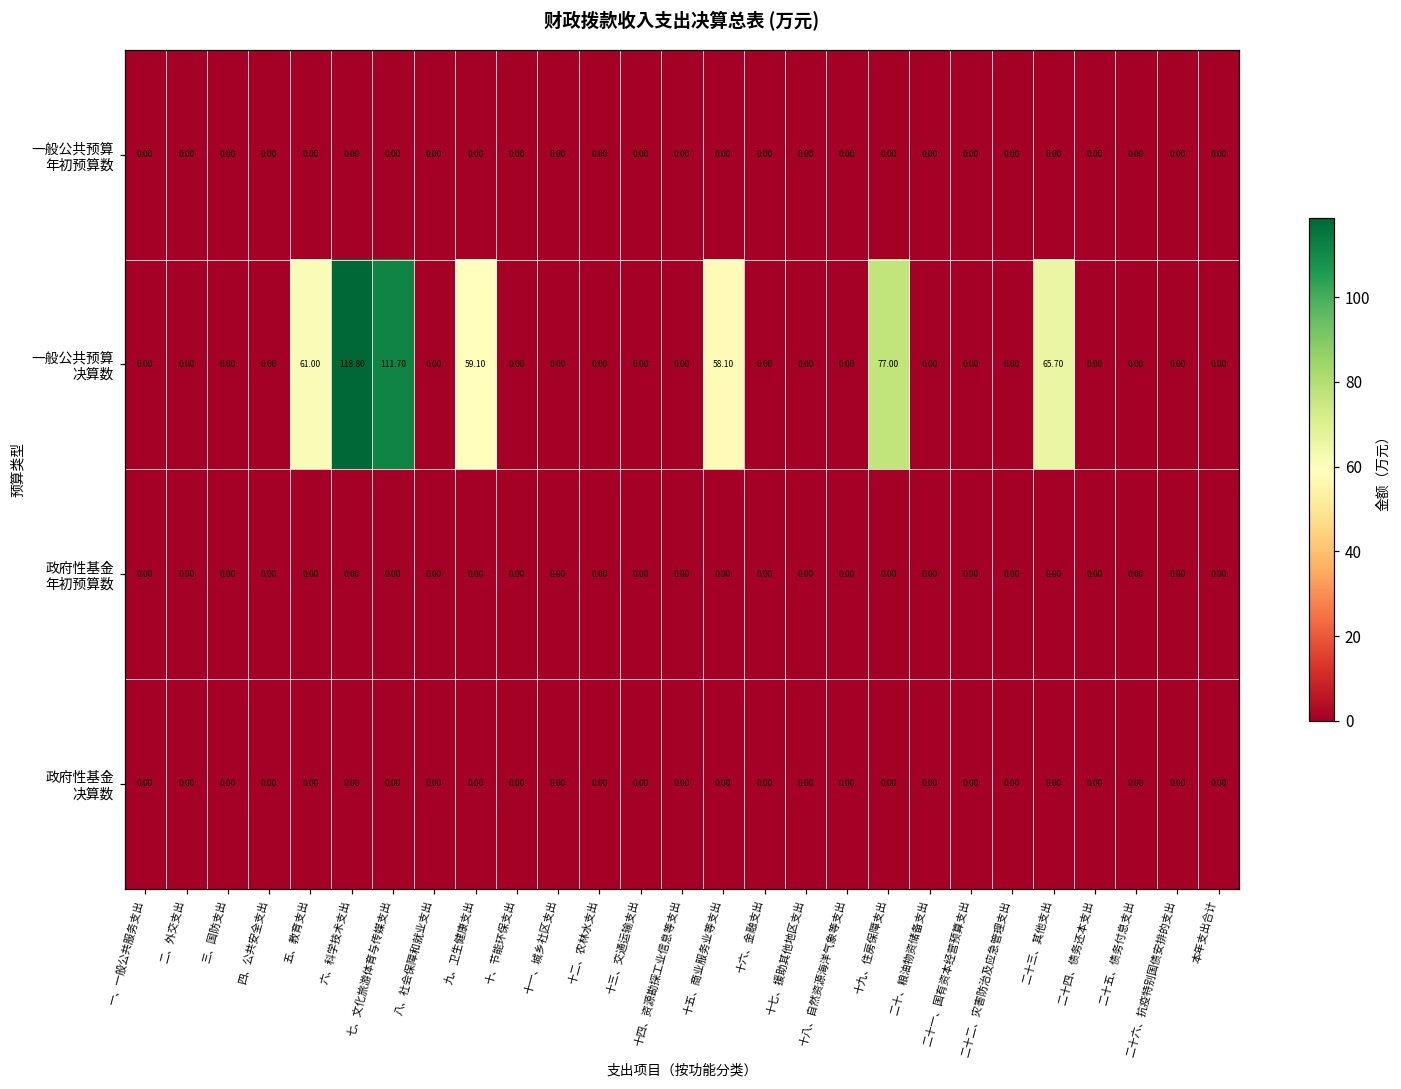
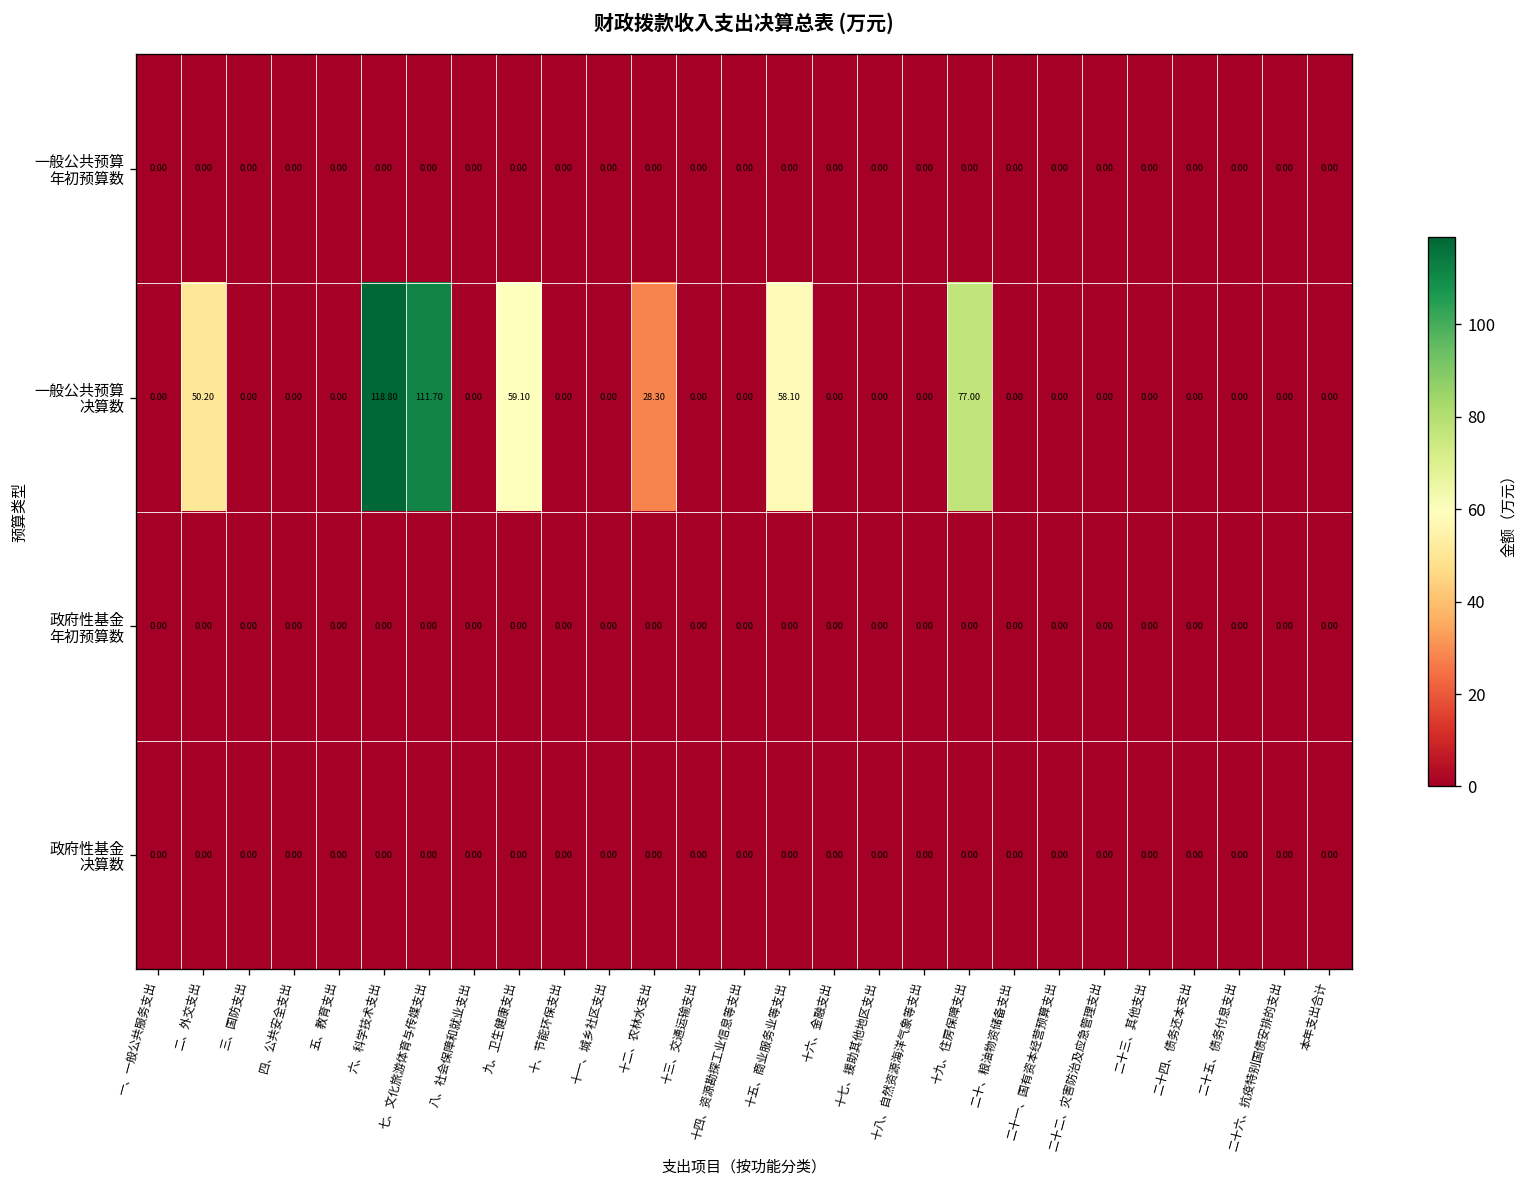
一般公共预算 决算数, 二、外交支出: 0.00 -> 50.20
一般公共预算 决算数, 五、教育支出: 61.00 -> 0.00
一般公共预算 决算数, 十二、农林水支出: 0.00 -> 28.30
一般公共预算 决算数, 二十三、其他支出: 65.70 -> 0.00
